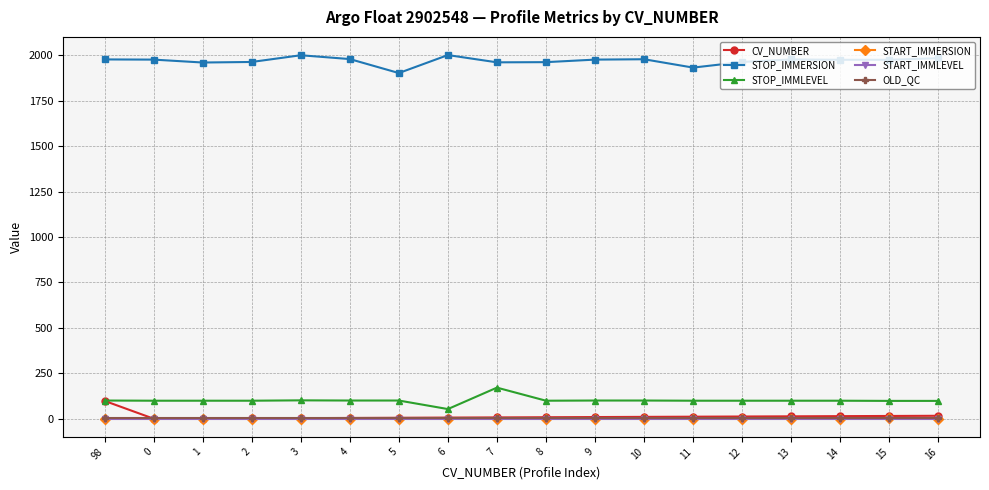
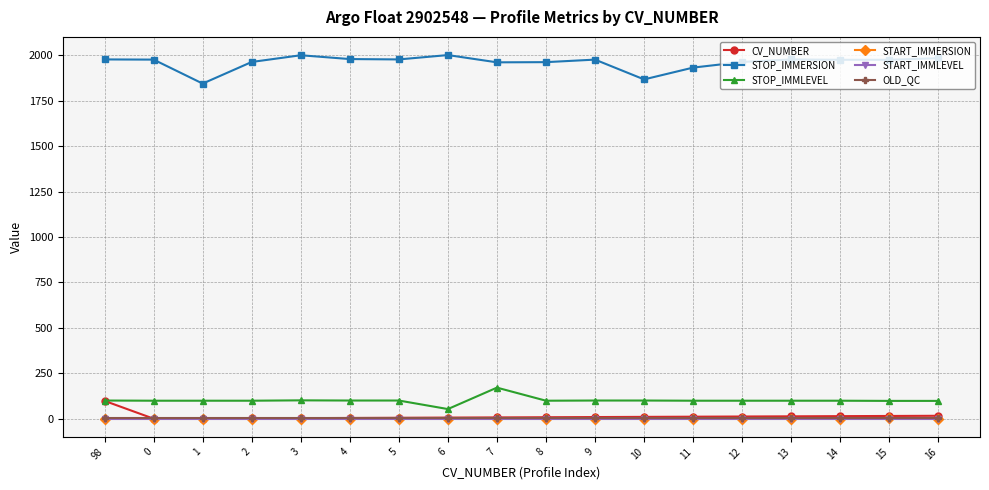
STOP_IMMERSION, 1: 1960 -> 1850
STOP_IMMERSION, 5: 1900 -> 1980
STOP_IMMERSION, 10: 1980 -> 1870
